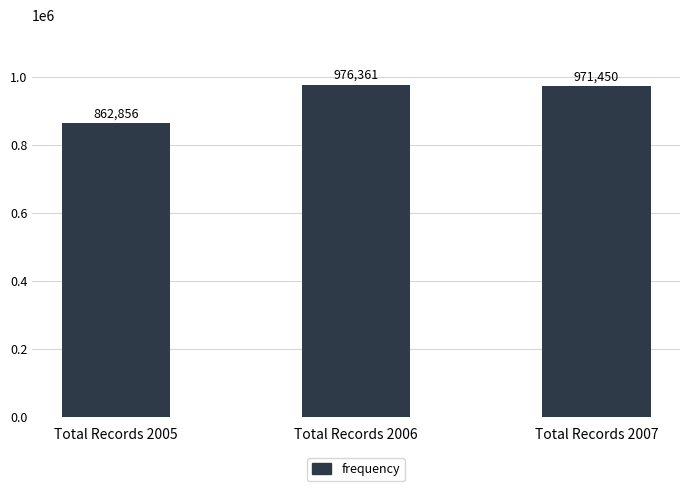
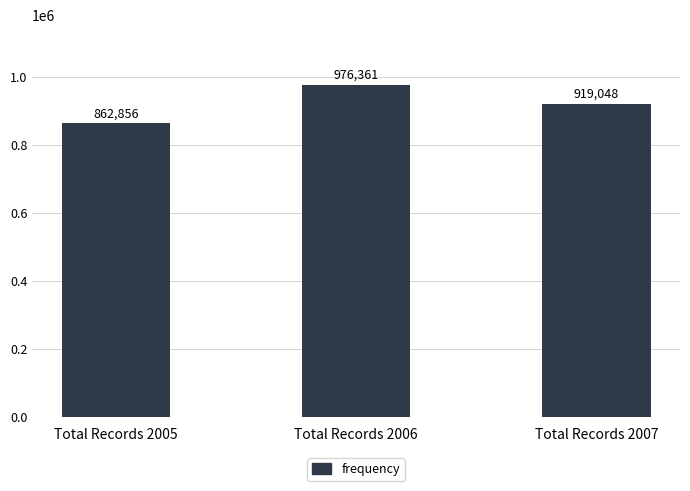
Total Records 2007: 971,450 -> 919,048
